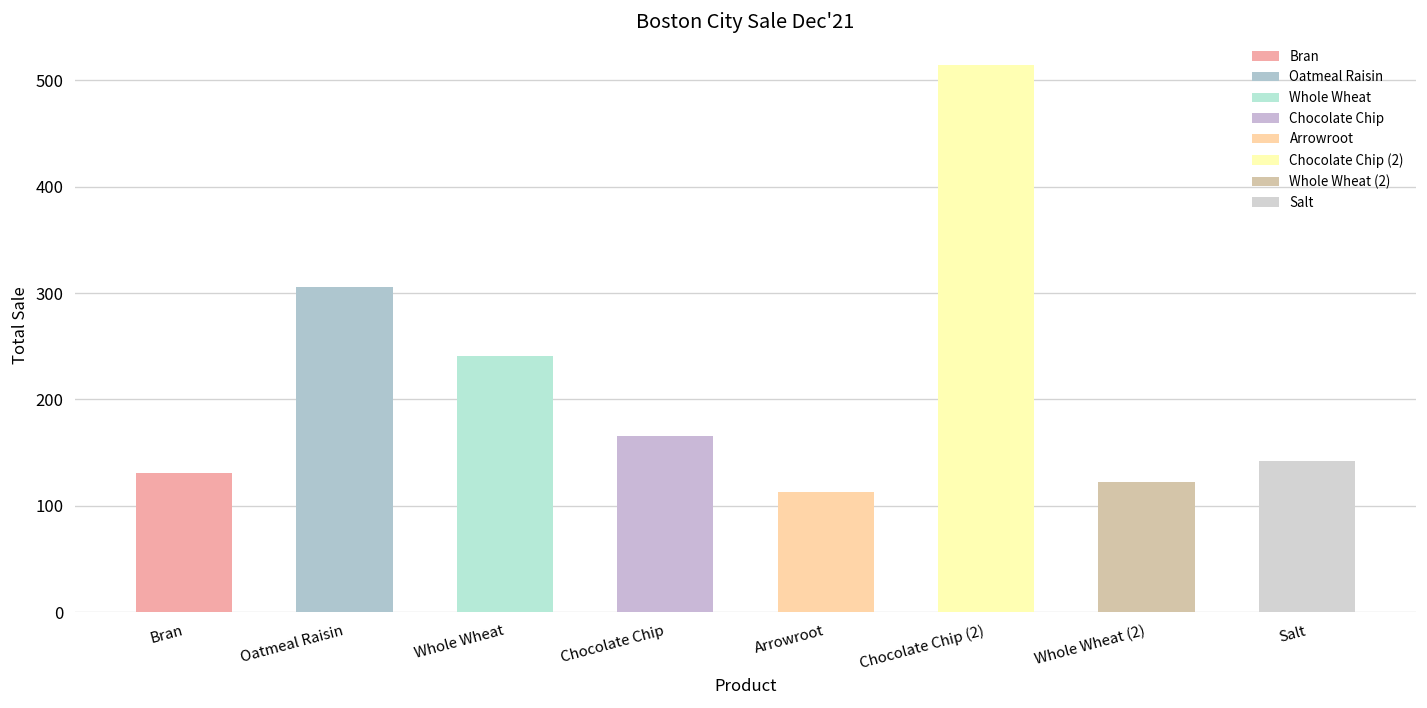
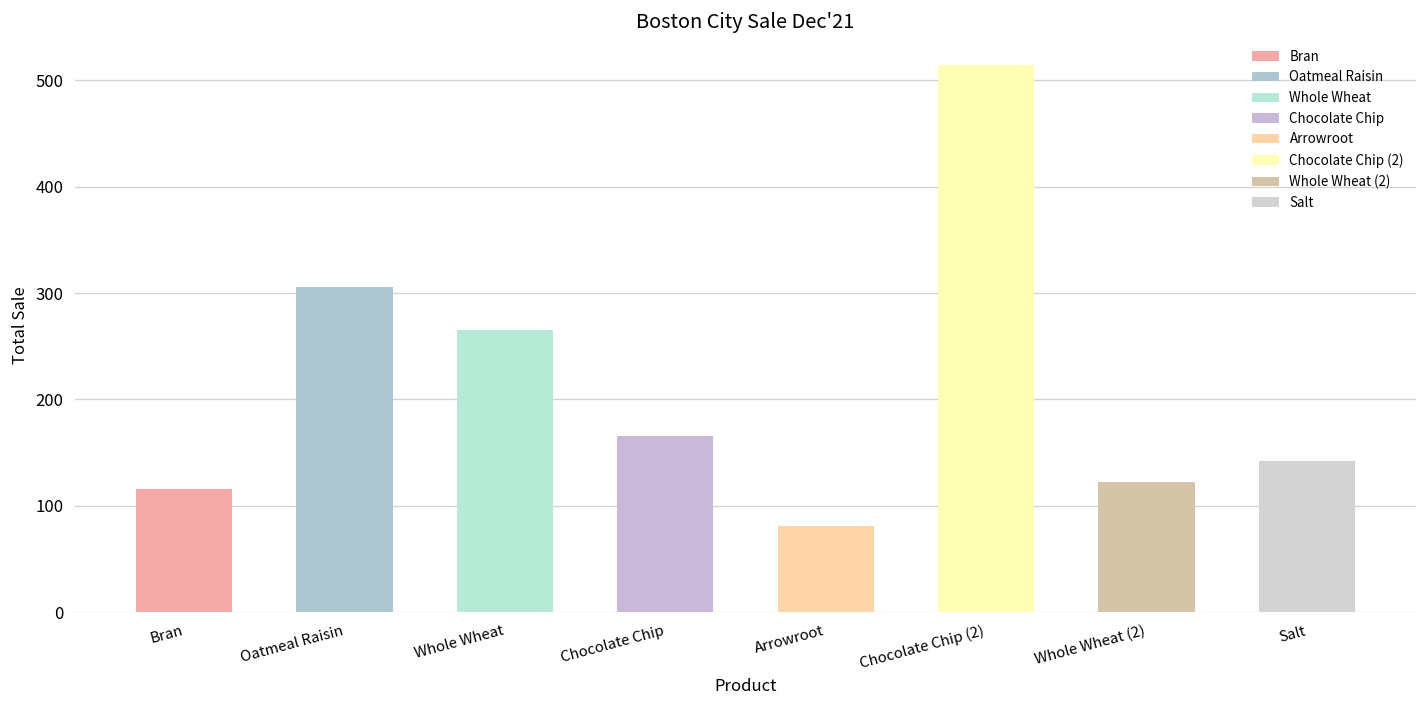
Bran: 130 -> 120
Whole Wheat: 240 -> 270
Arrowroot: 110 -> 80
